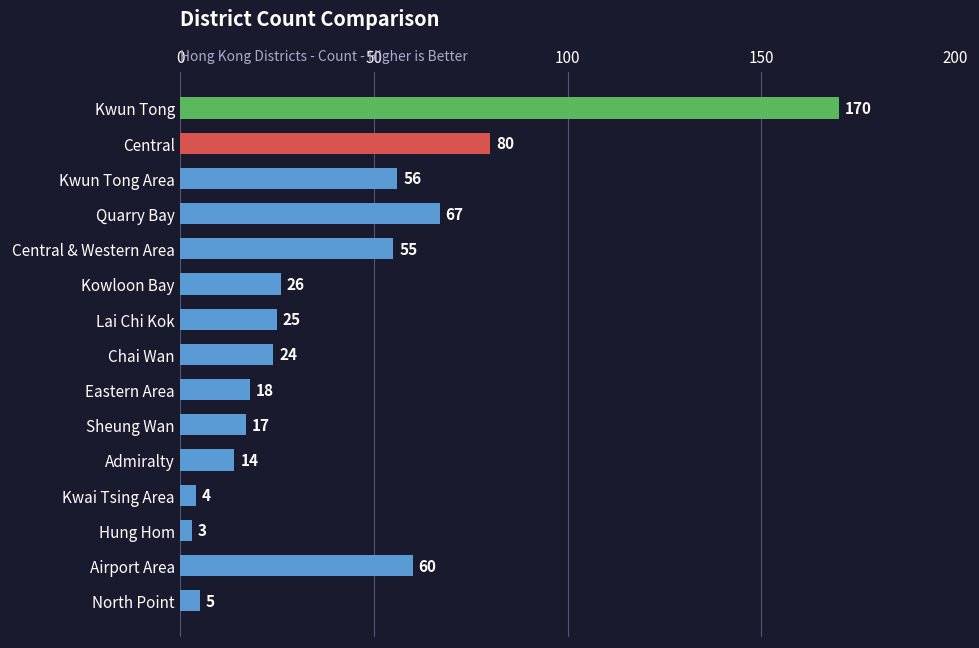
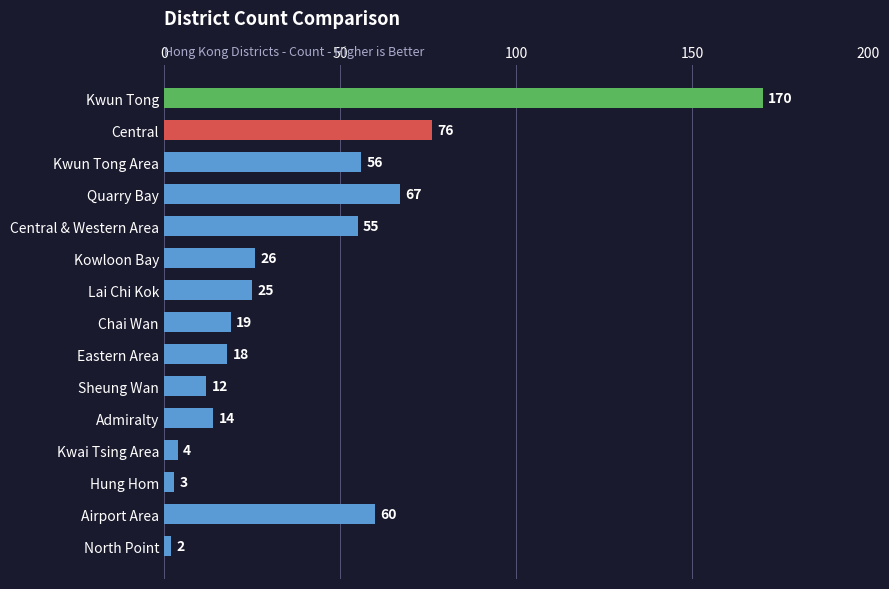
Central: 80 -> 76
Chai Wan: 24 -> 19
Sheung Wan: 17 -> 12
North Point: 5 -> 2
